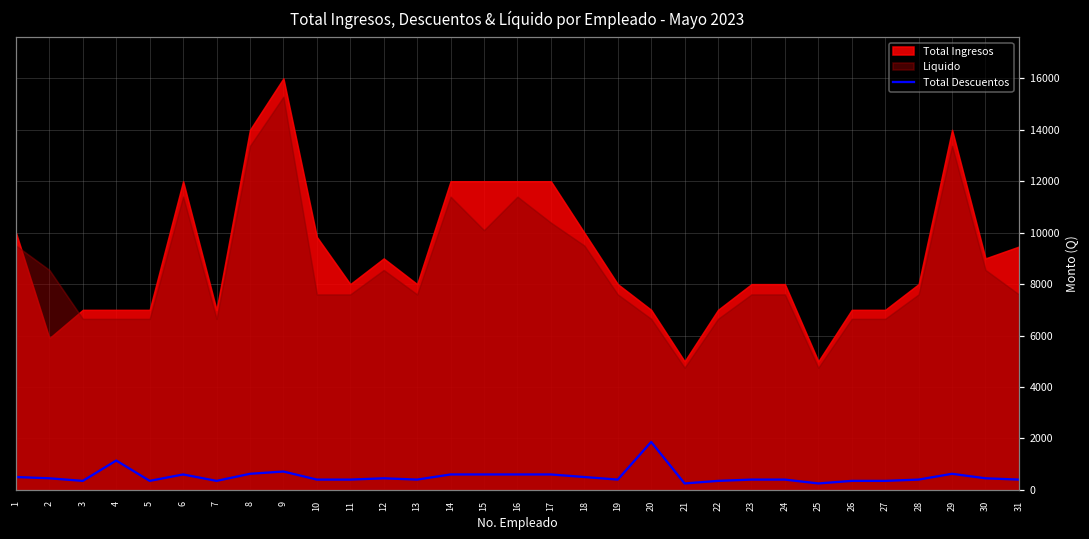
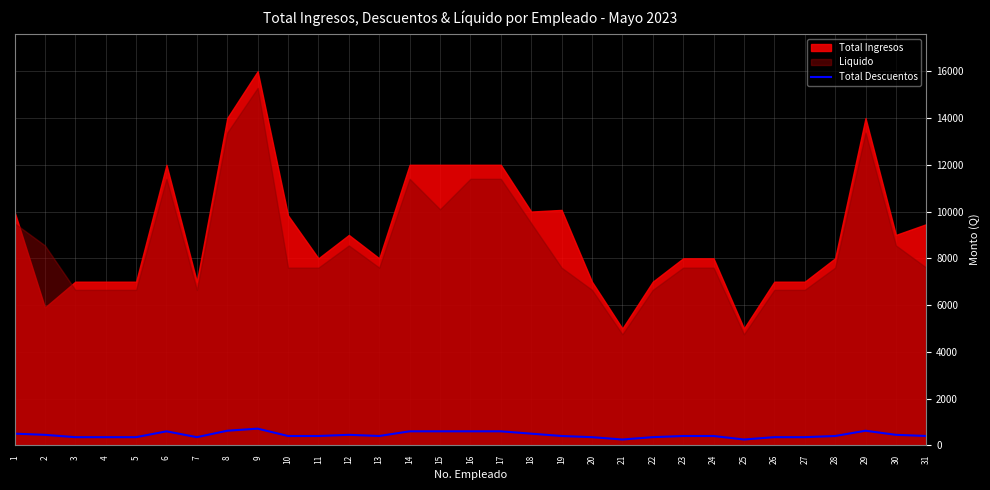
Total Descuentos, 4: 1100 -> 400
Liquido, 17: 10400 -> 11400
Total Ingresos, 19: 8000 -> 10100
Total Descuentos, 20: 1900 -> 400
